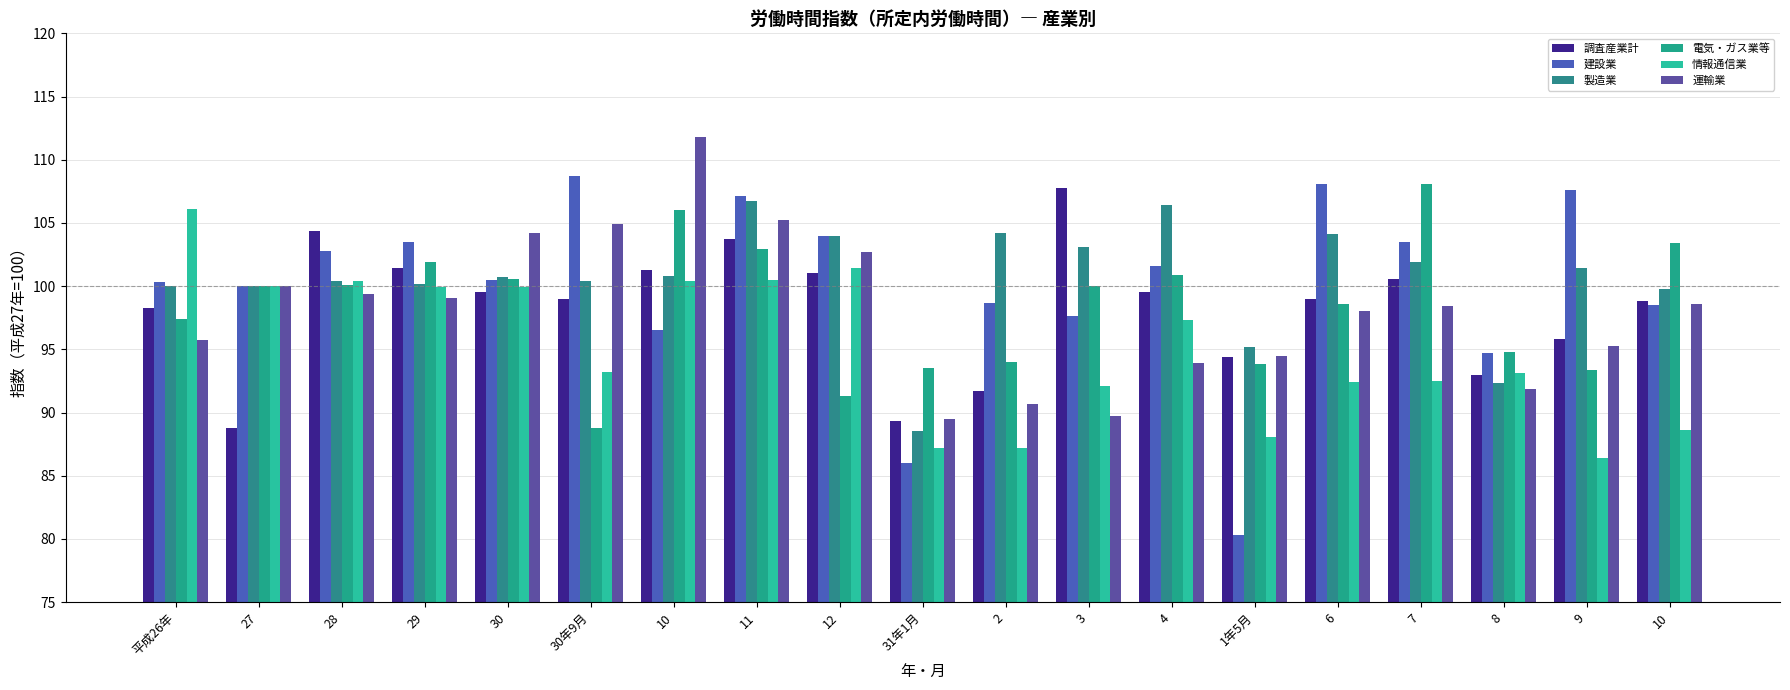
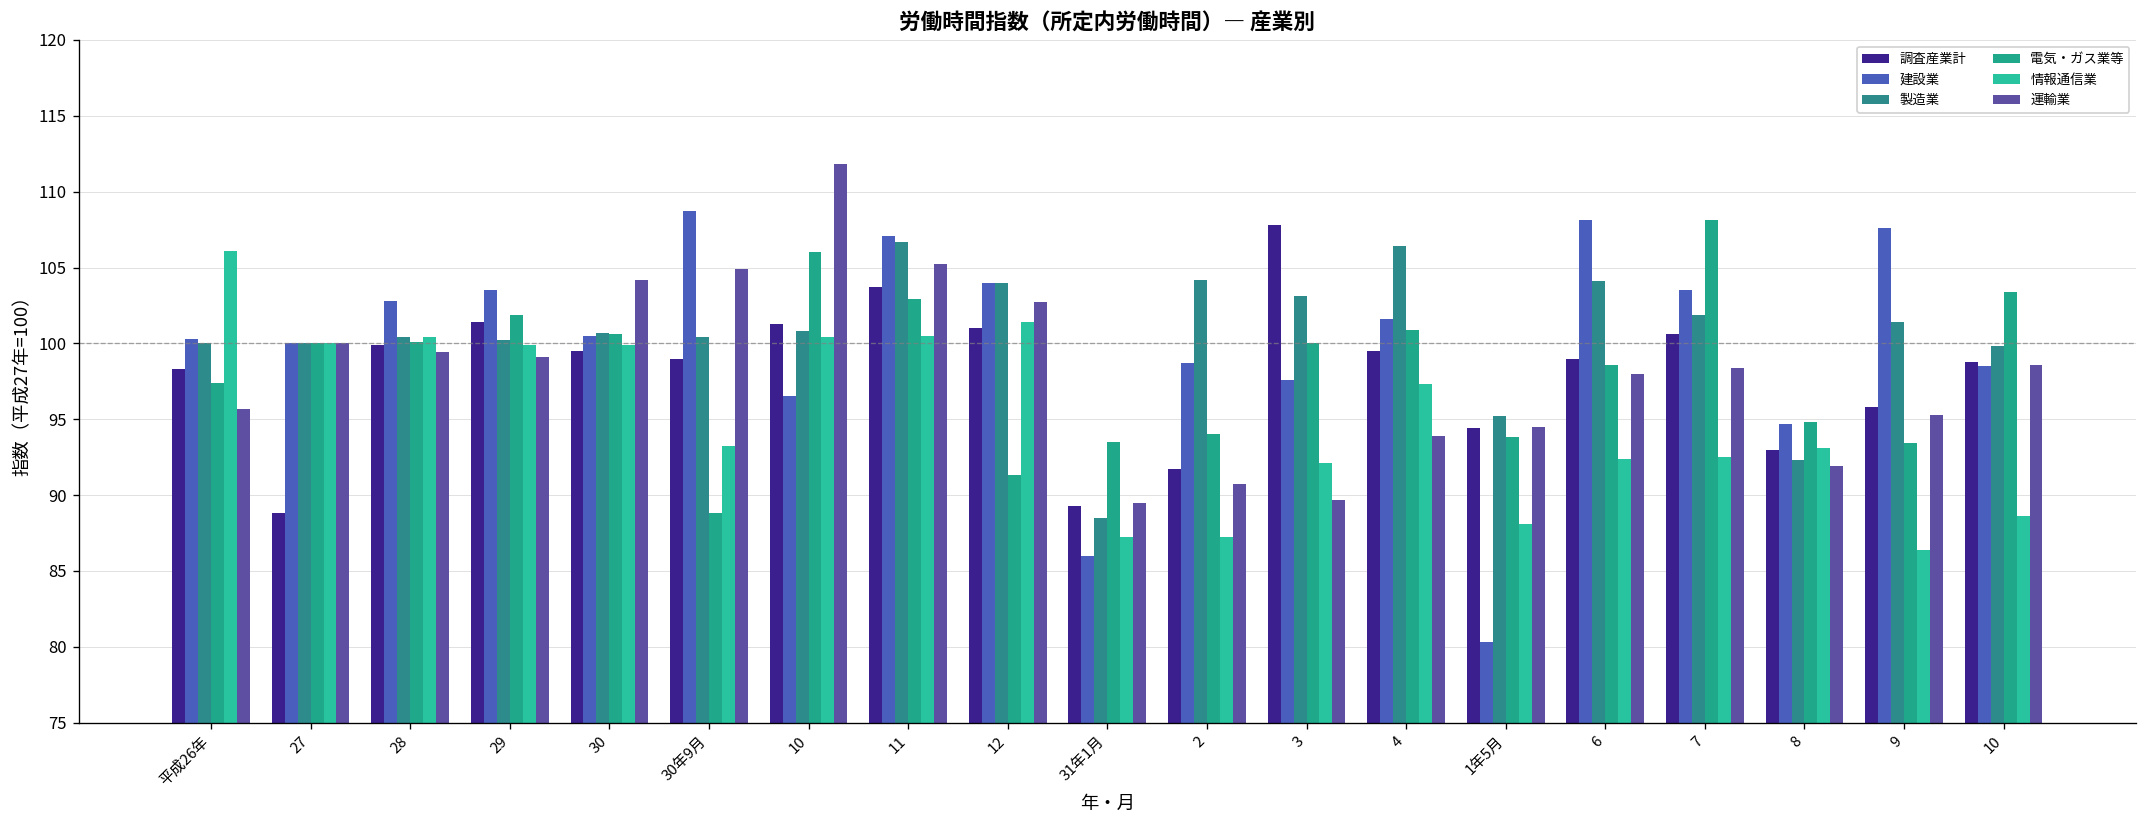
調査産業計, 28: 104.4 -> 99.9
